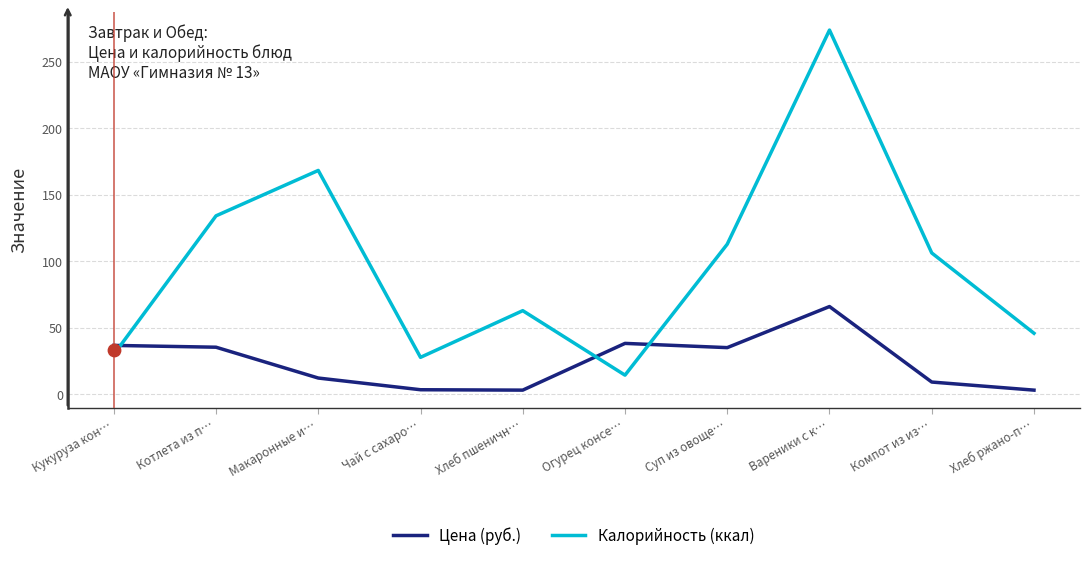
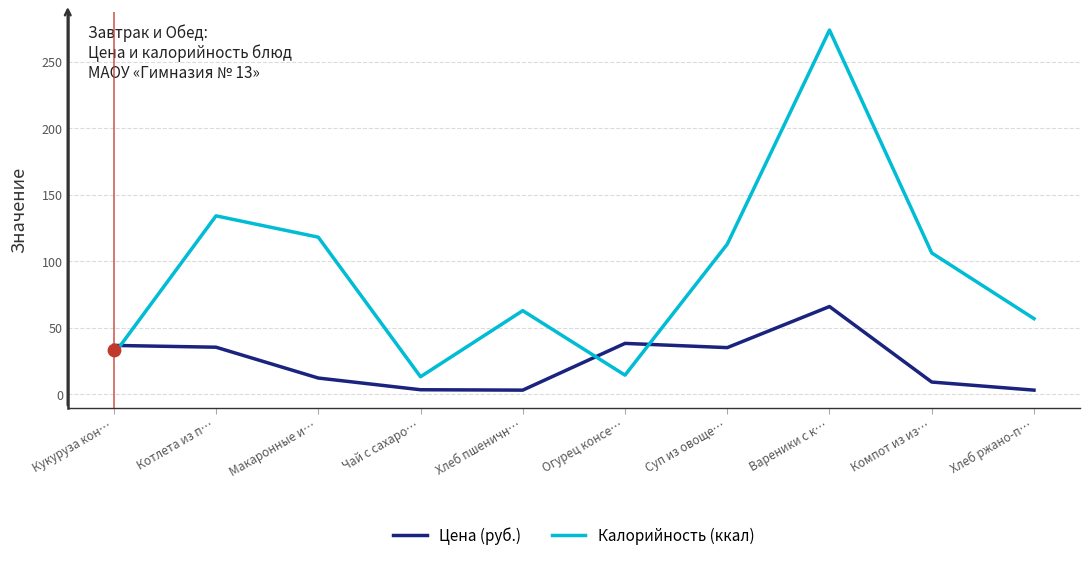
Калорийность (ккал), Макаронные и…: 168 -> 118
Калорийность (ккал), Чай с сахаро…: 28 -> 13
Калорийность (ккал), Хлеб ржано-п…: 46 -> 57
